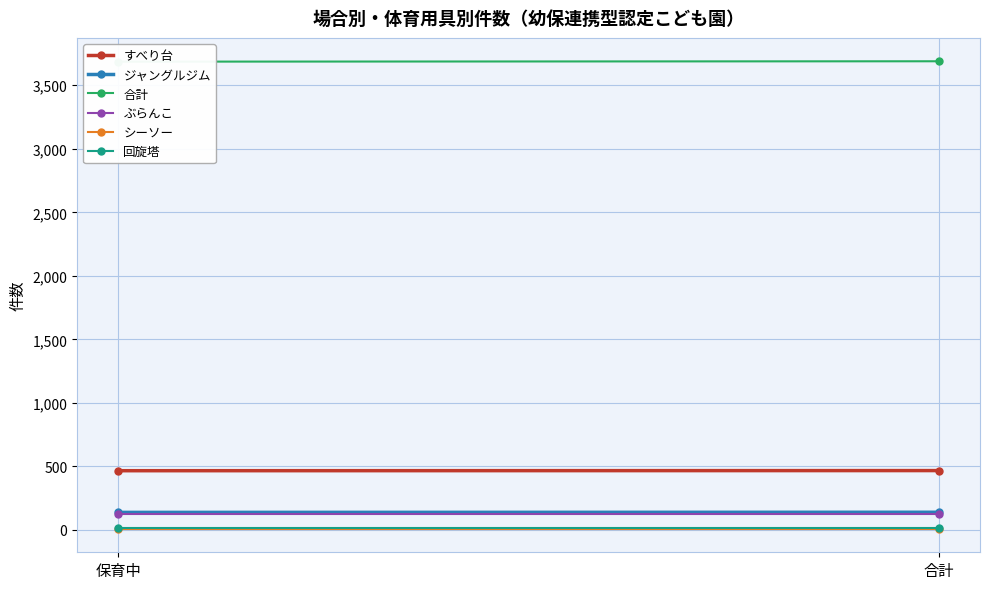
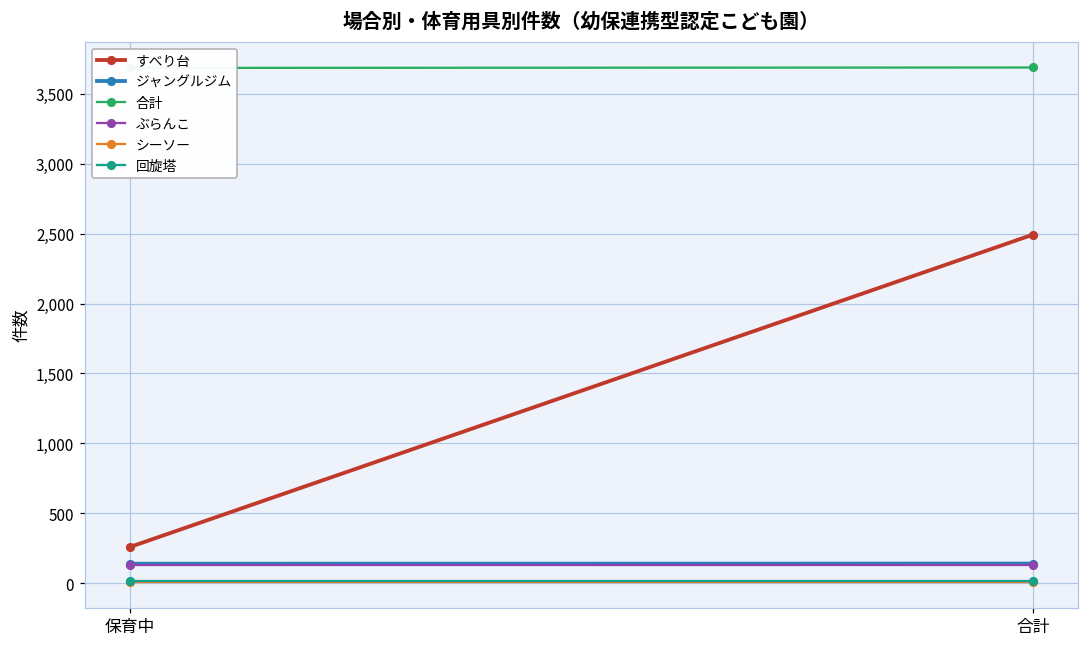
すべり台, 保育中: 470 -> 260
すべり台, 合計: 470 -> 2,490
